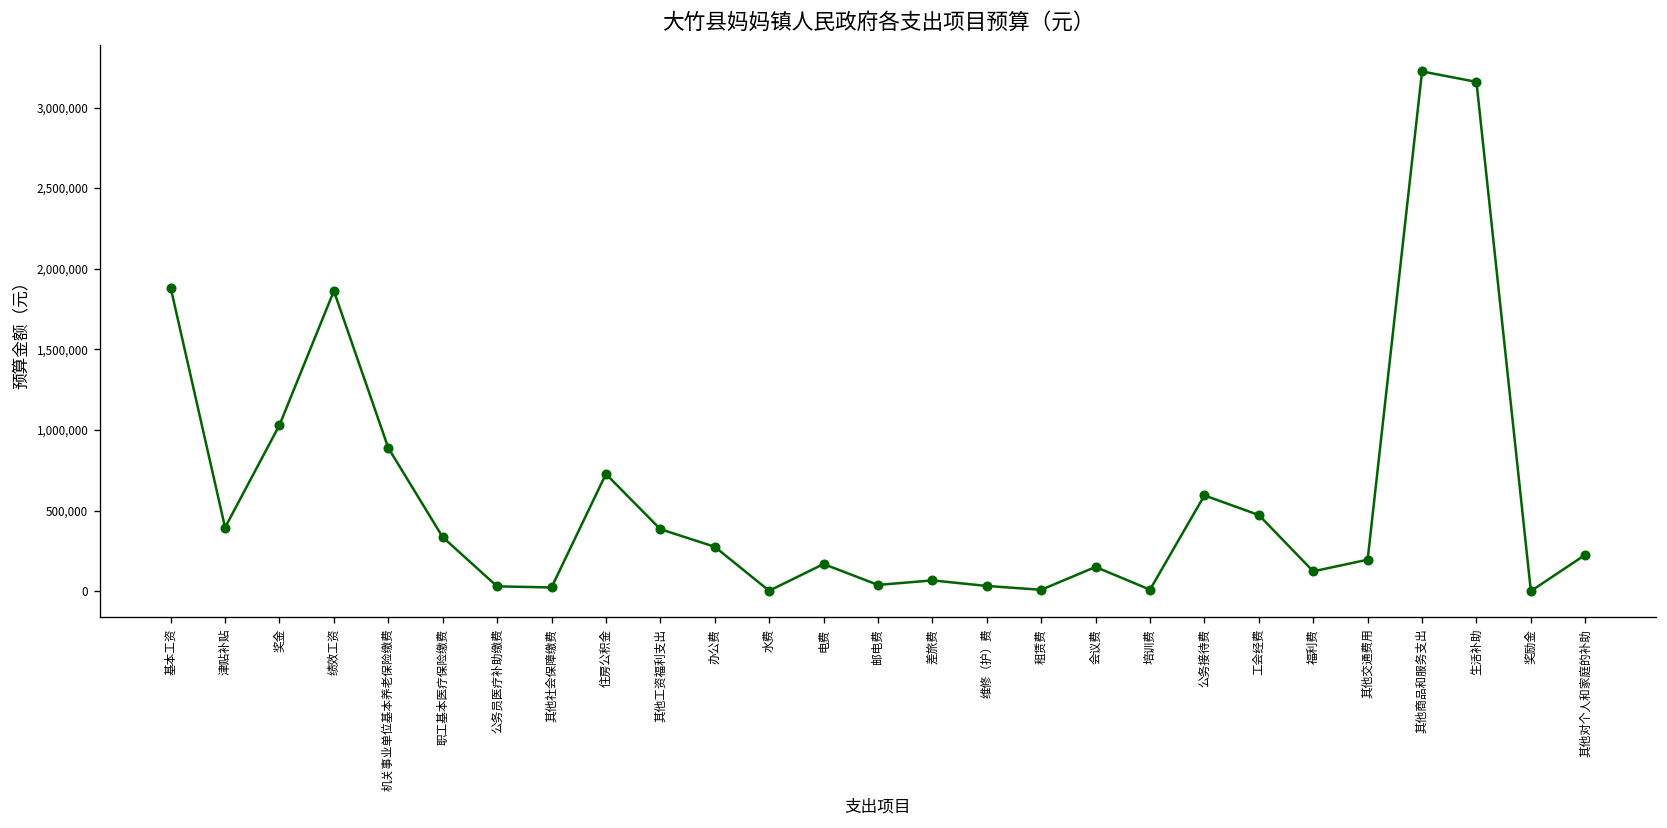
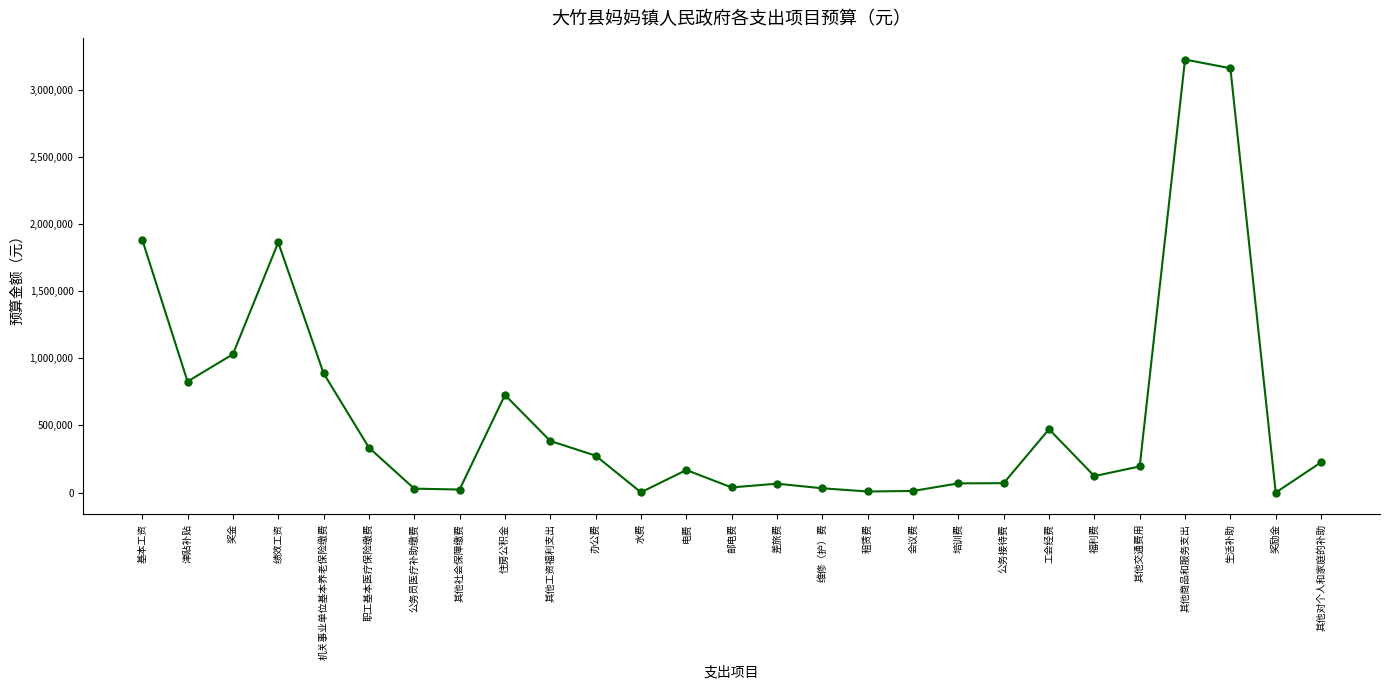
津贴补贴: 390,000 -> 830,000
会议费: 150,000 -> 10,000
培训费: 10,000 -> 70,000
公务接待费: 590,000 -> 70,000
